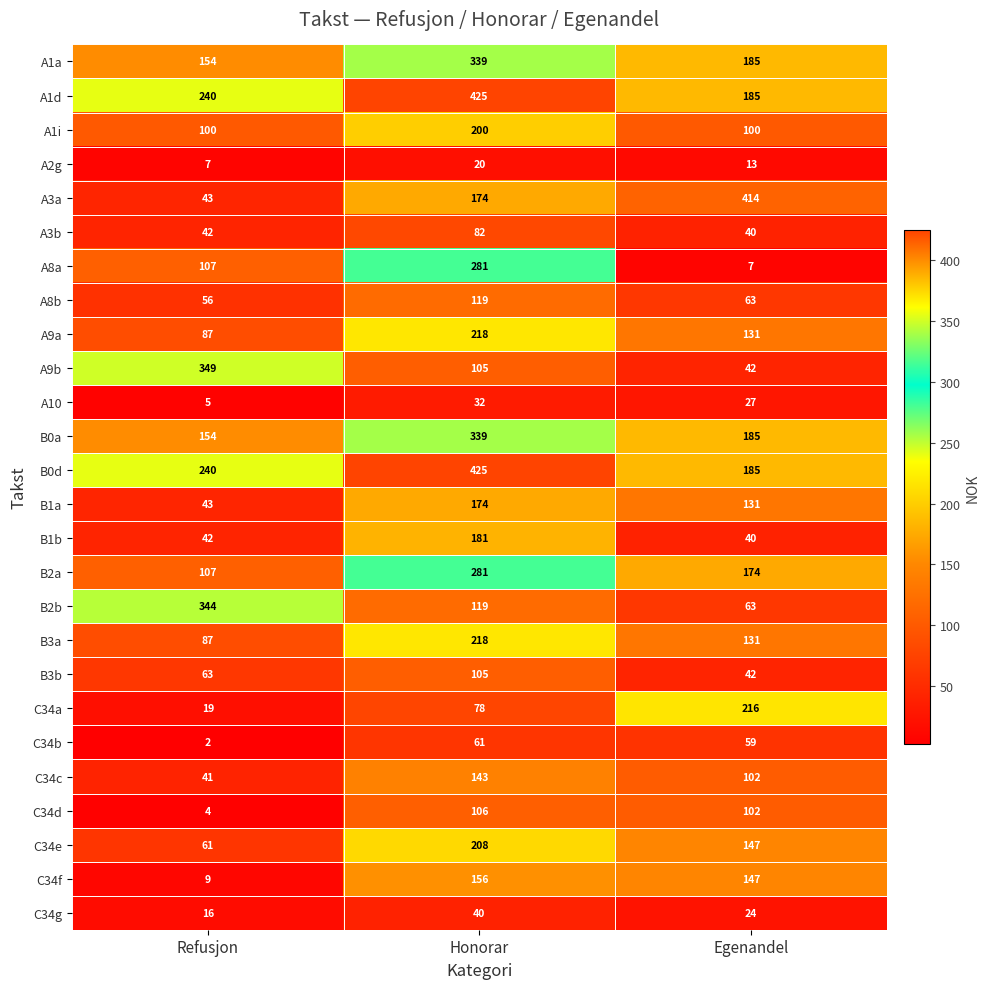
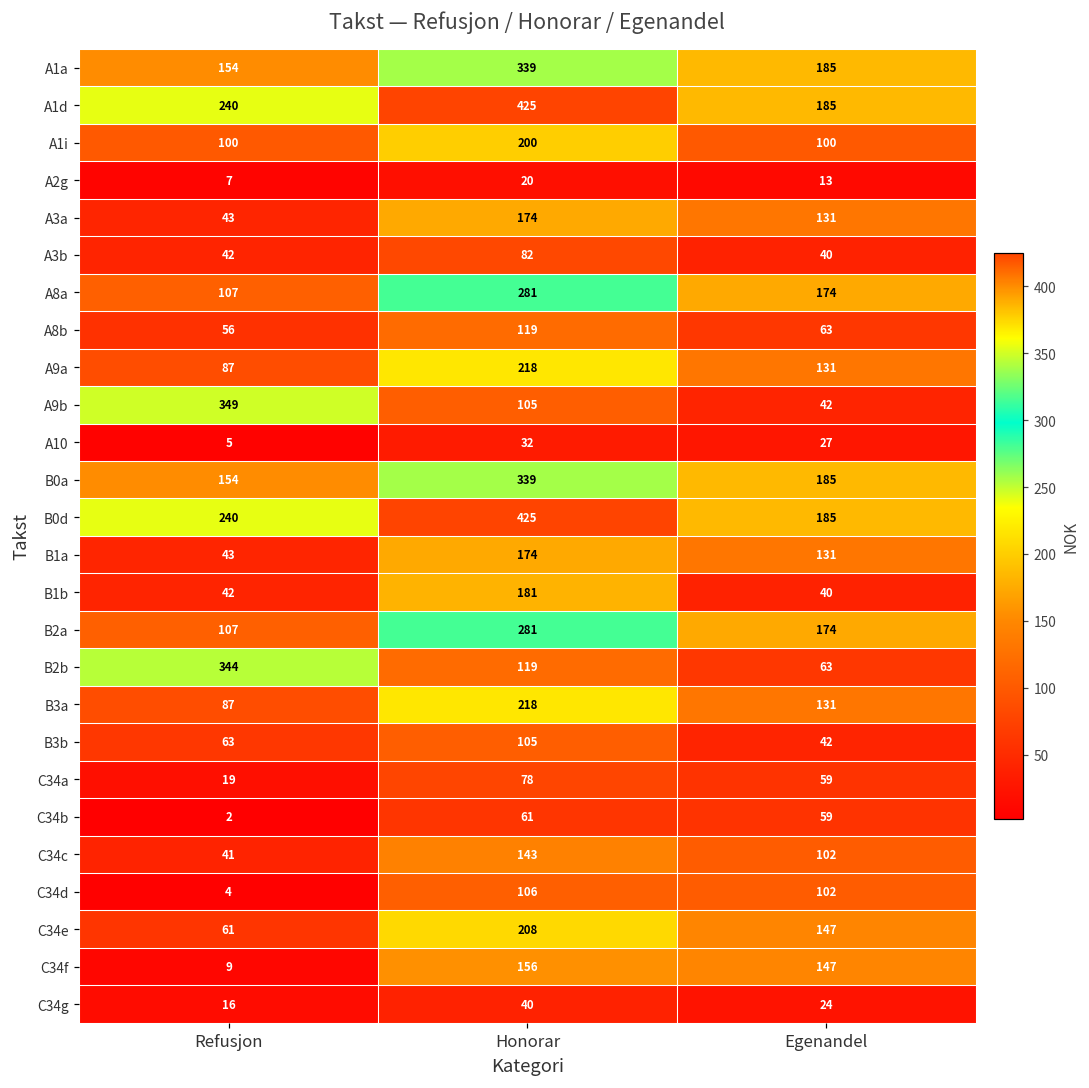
A3a, Egenandel: 414 -> 131
A8a, Egenandel: 7 -> 174
C34a, Egenandel: 216 -> 59
